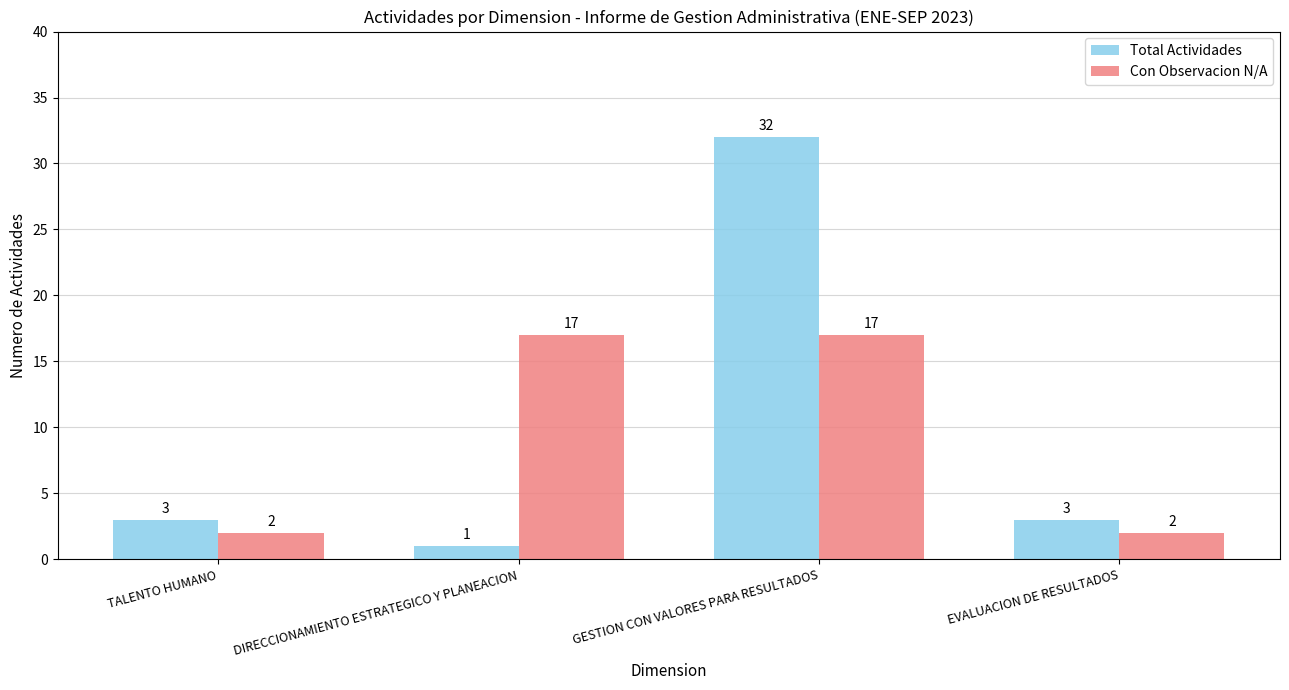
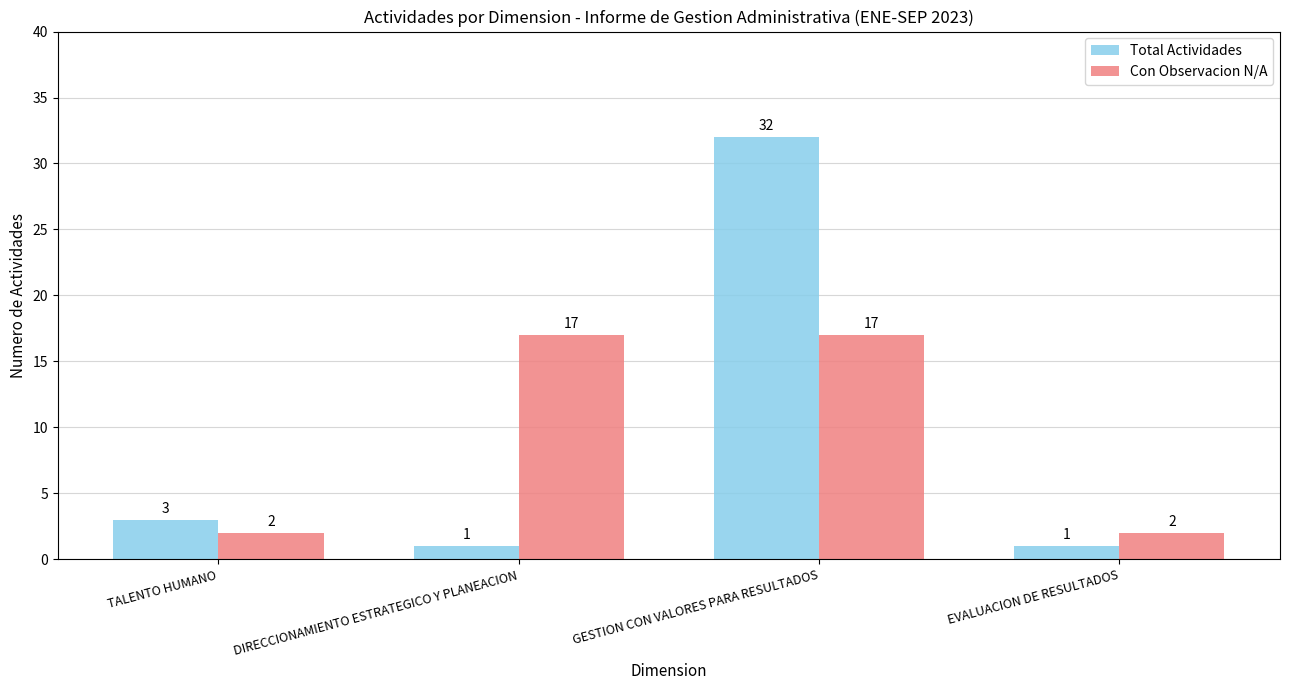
Total Actividades, EVALUACION DE RESULTADOS: 3 -> 1
